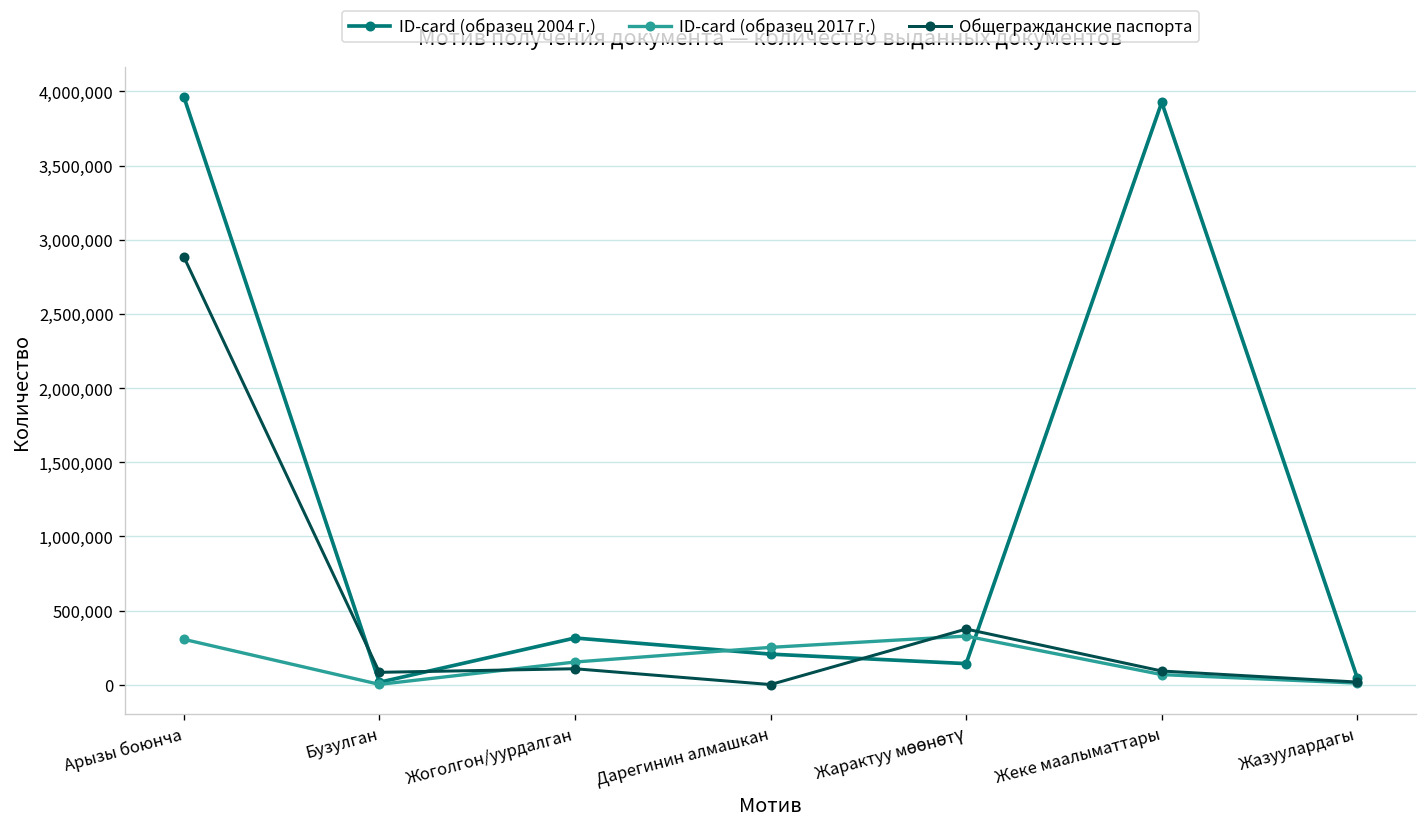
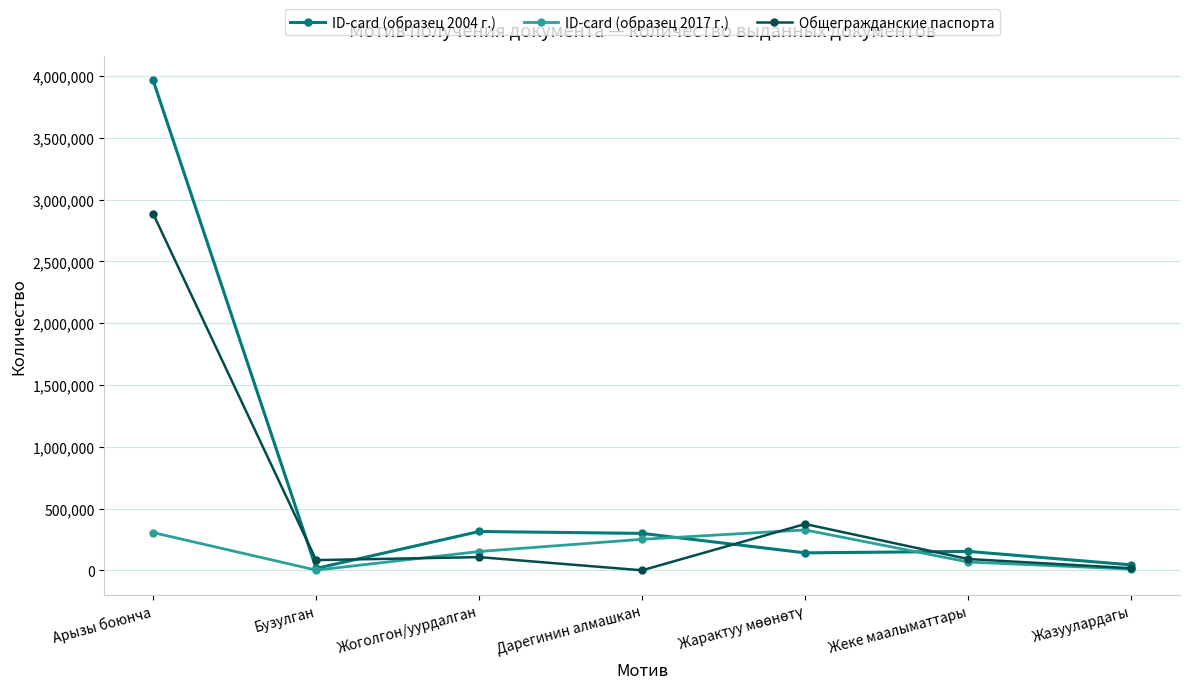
ID-card (образец 2004 г.), Дарегинин алмашкан: 210,000 -> 300,000
ID-card (образец 2004 г.), Жеке маалыматтары: 3,930,000 -> 150,000
